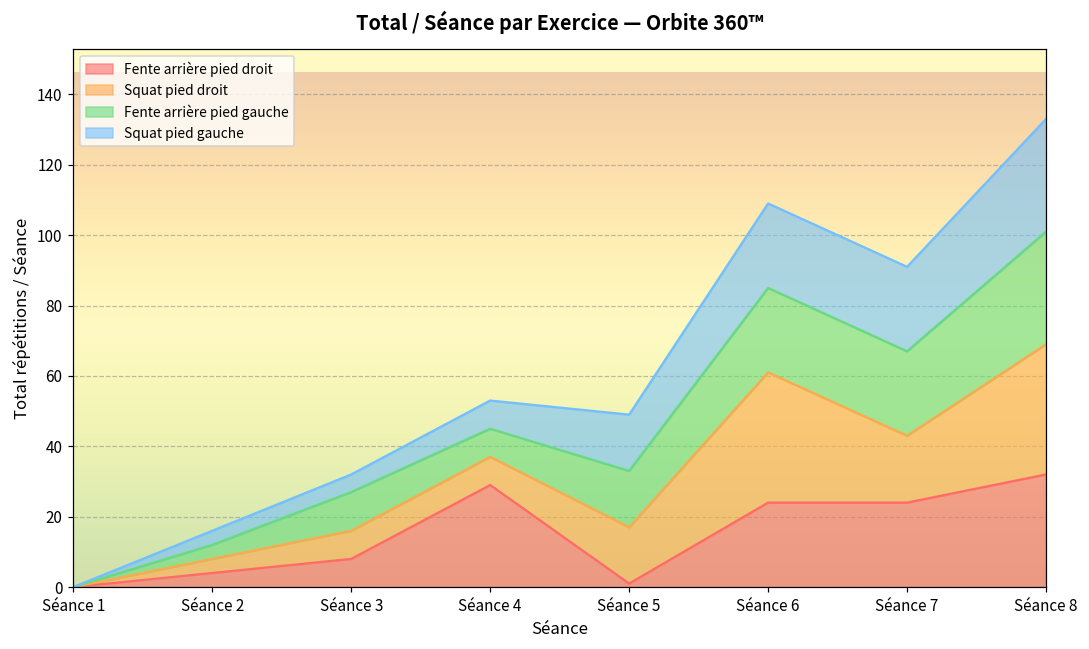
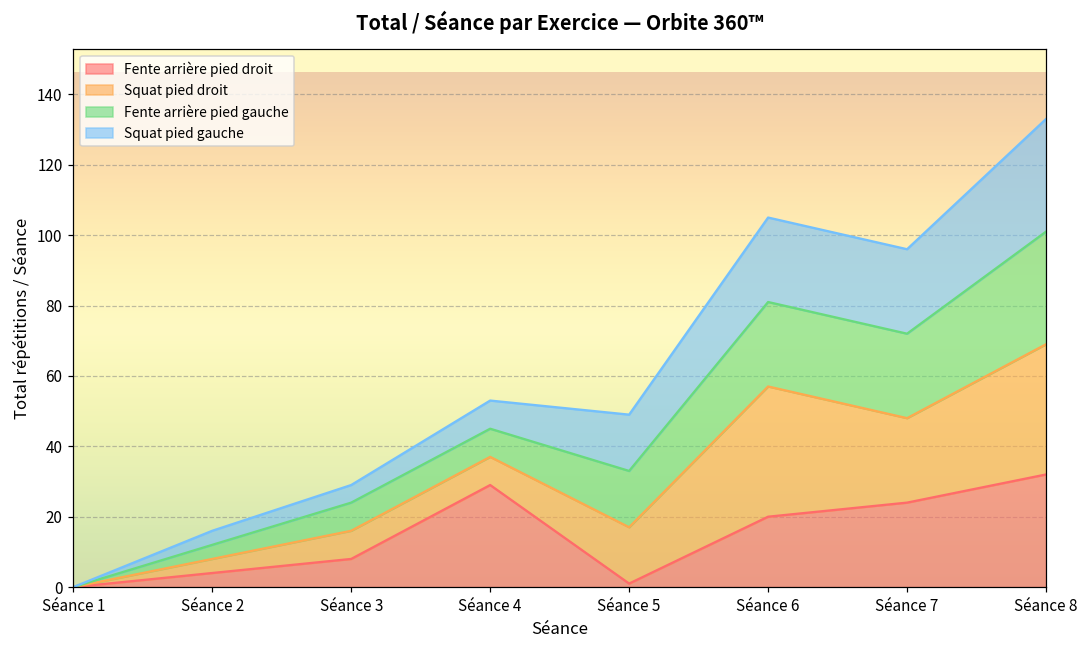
Fente arrière pied gauche, Séance 3: 11 -> 8
Fente arrière pied droit, Séance 6: 24 -> 20
Squat pied droit, Séance 7: 19 -> 24
